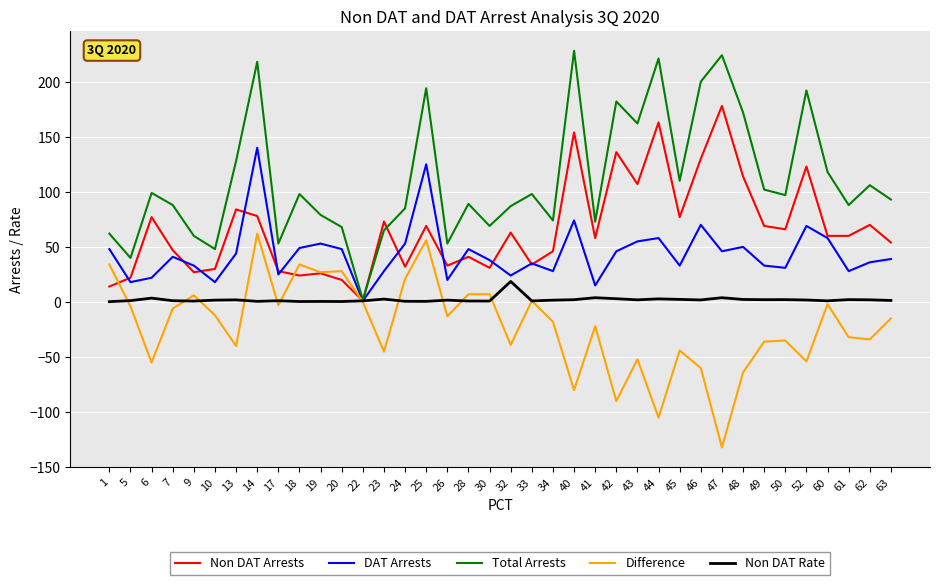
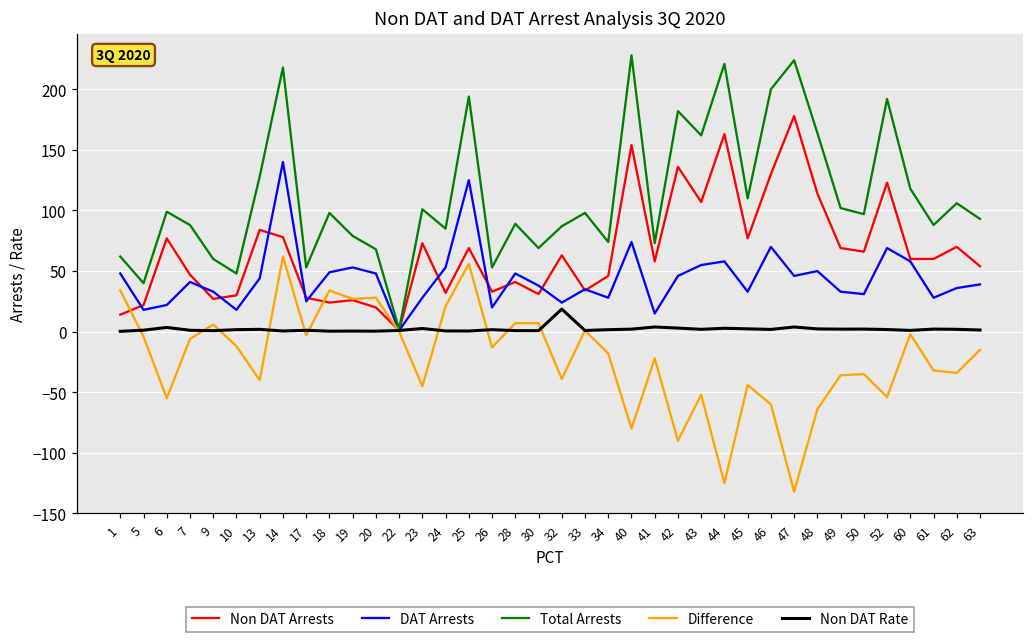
Total Arrests, 23: 65 -> 101
Difference, 44: -105 -> -125
Total Arrests, 48: 172 -> 164
